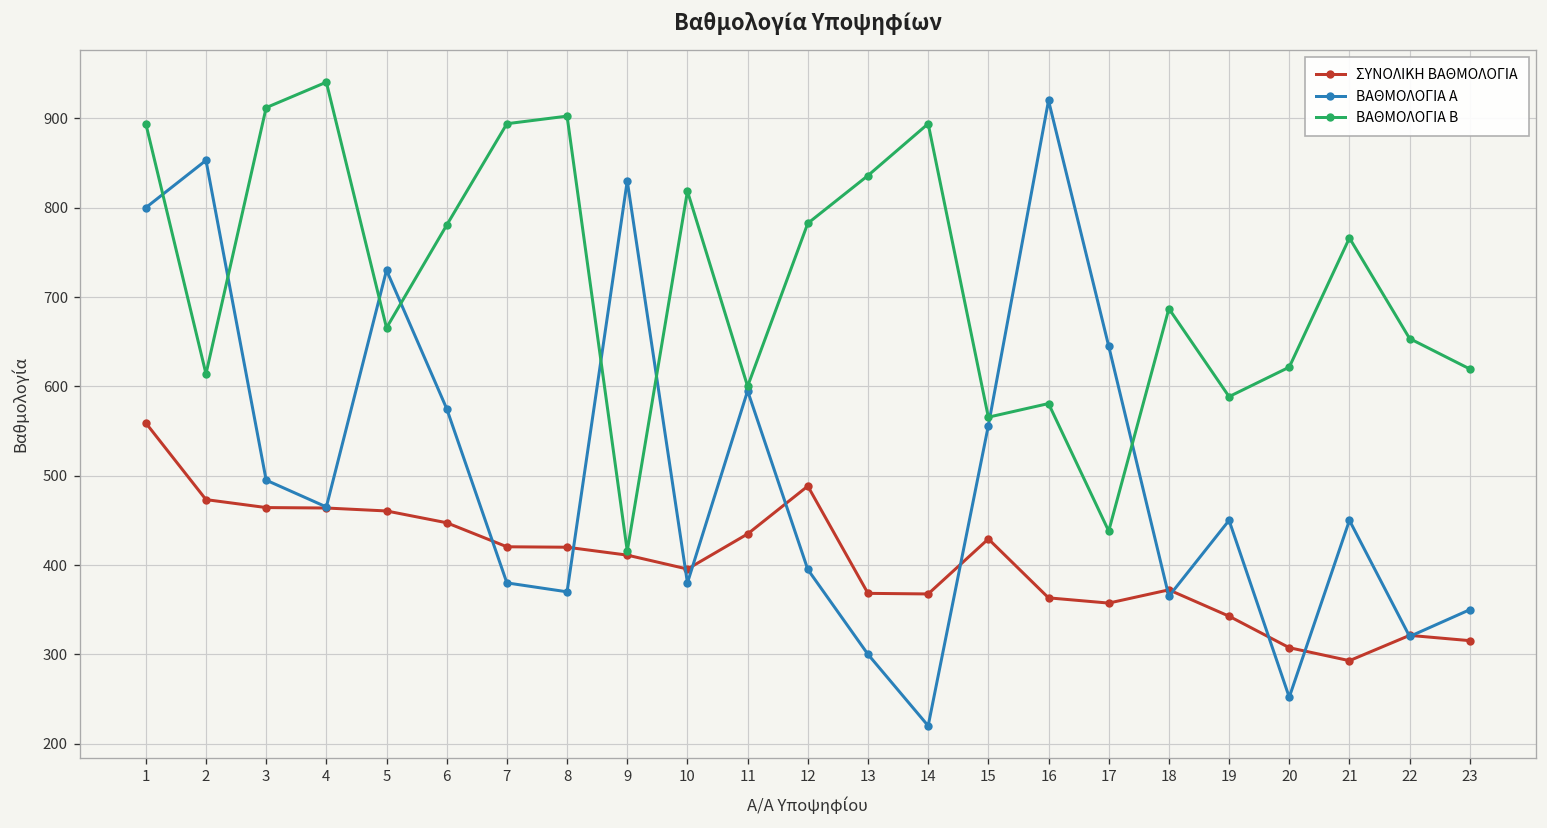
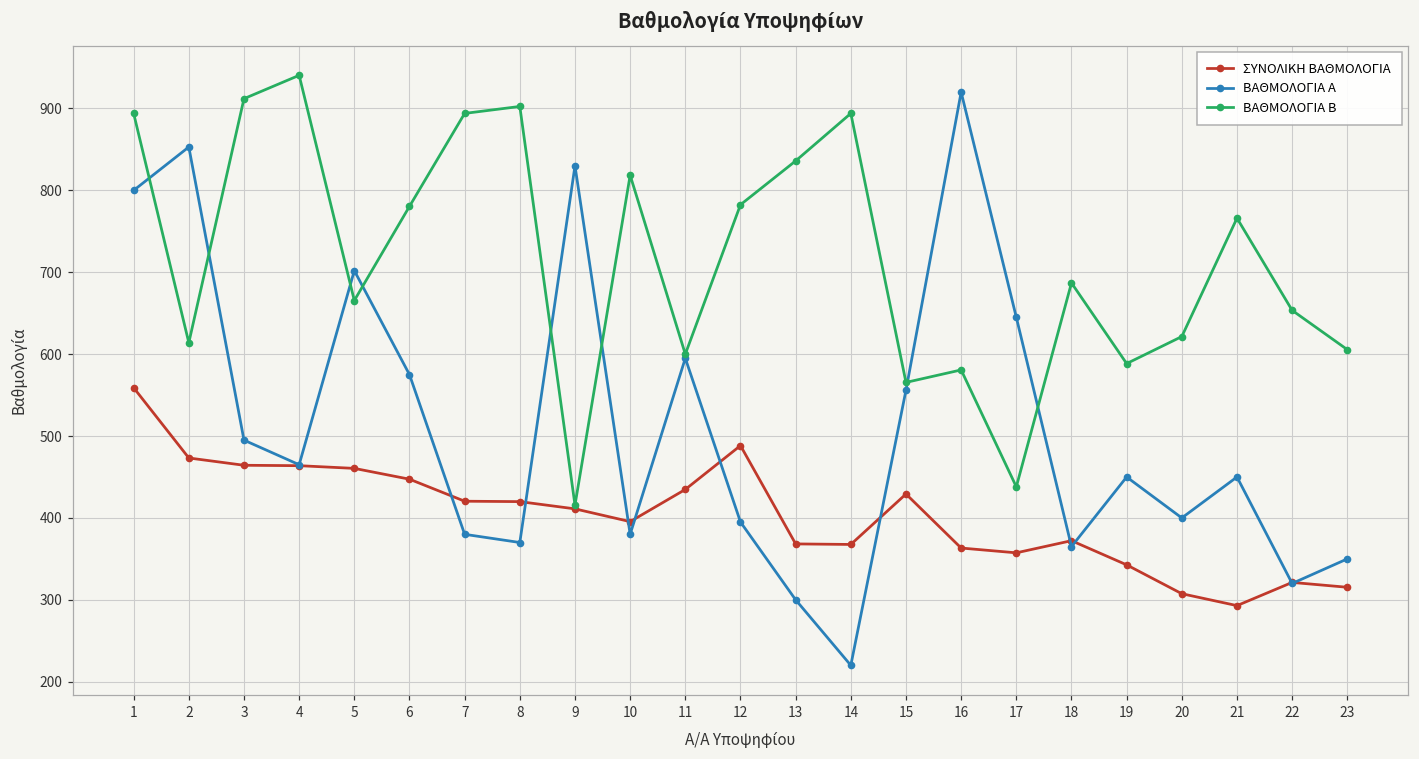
ΒΑΘΜΟΛΟΓΙΑ Α, 5: 730 -> 700
ΒΑΘΜΟΛΟΓΙΑ Α, 20: 250 -> 400
ΒΑΘΜΟΛΟΓΙΑ Β, 23: 620 -> 610
